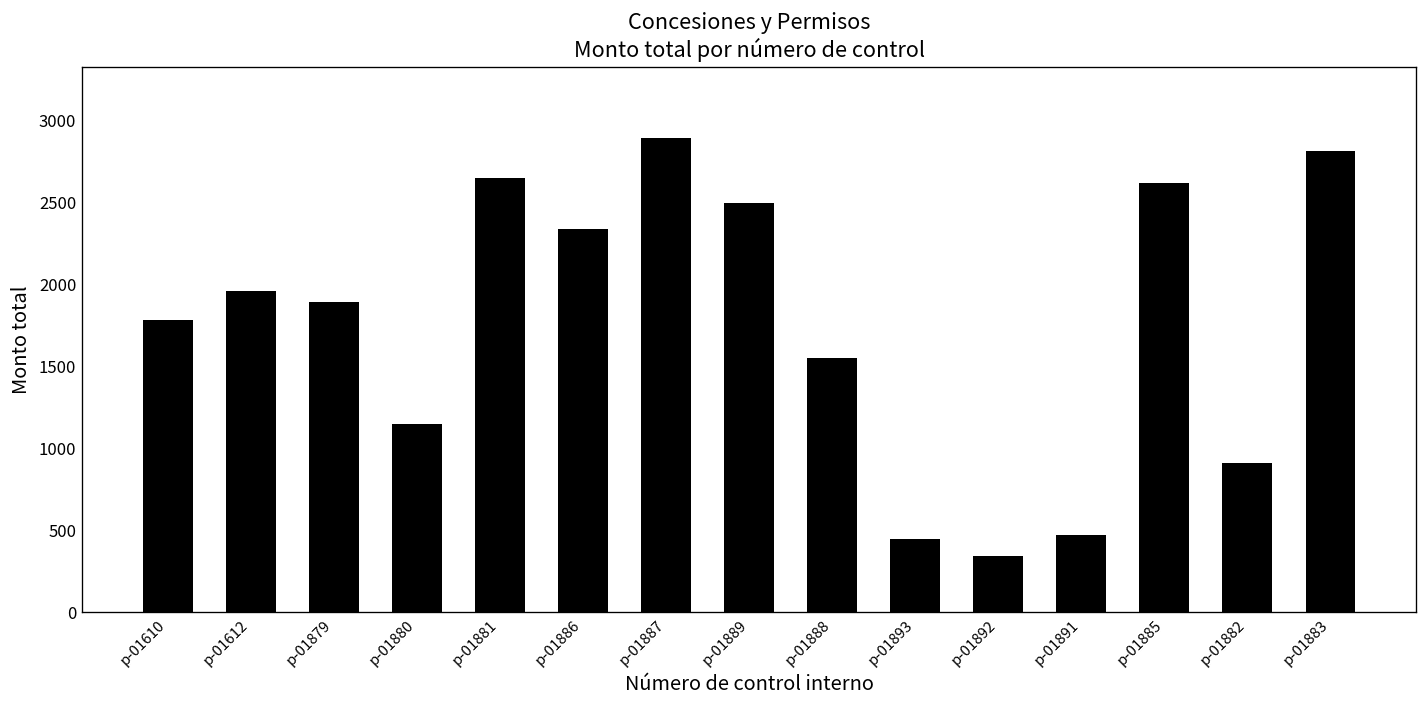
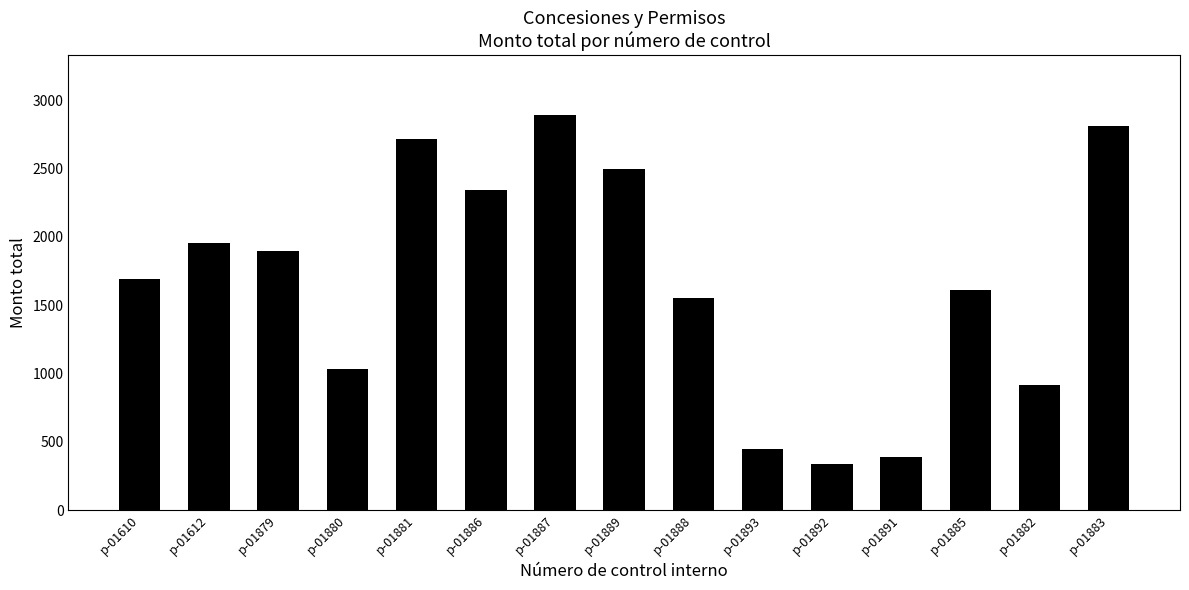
p-01610: 1780 -> 1690
p-01880: 1150 -> 1040
p-01881: 2650 -> 2720
p-01891: 470 -> 390
p-01885: 2620 -> 1610
